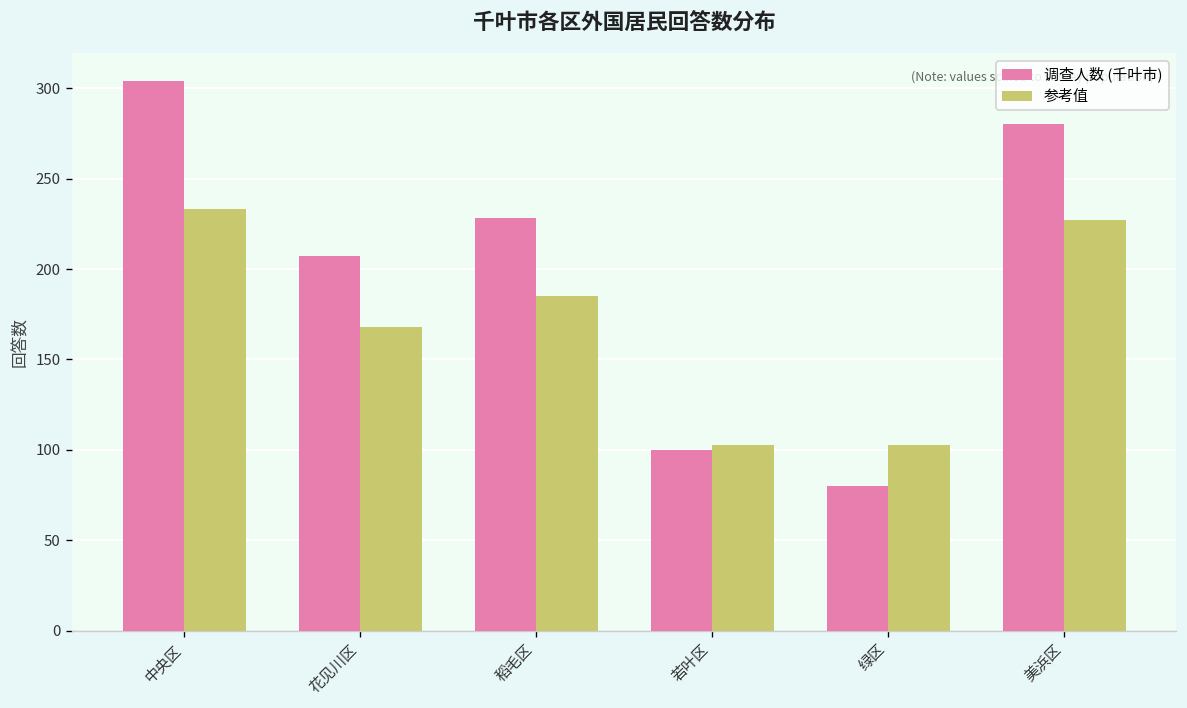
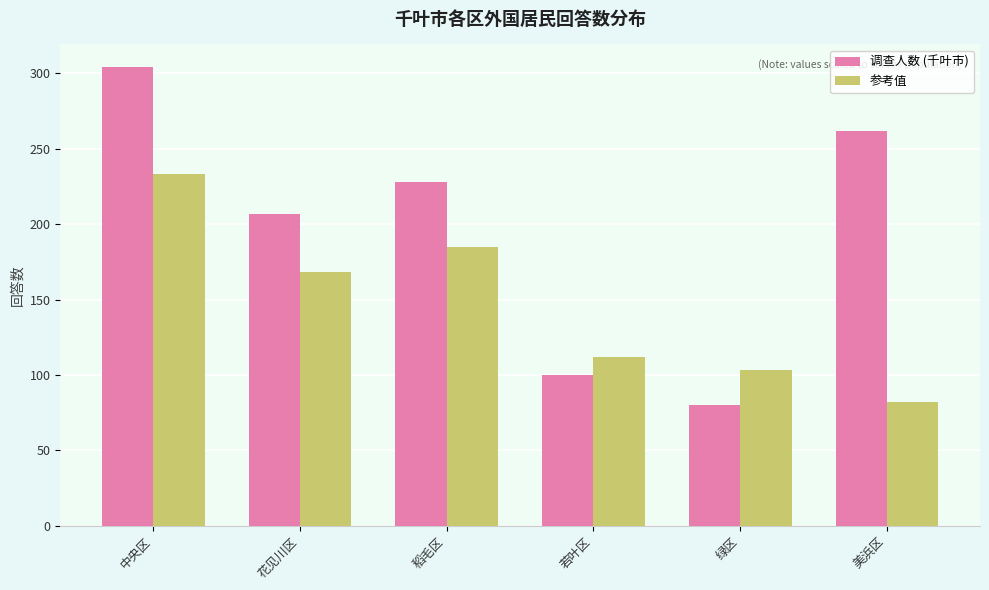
参考值, 若叶区: 103 -> 112
调查人数 (千叶市), 美浜区: 280 -> 262
参考值, 美浜区: 227 -> 82
